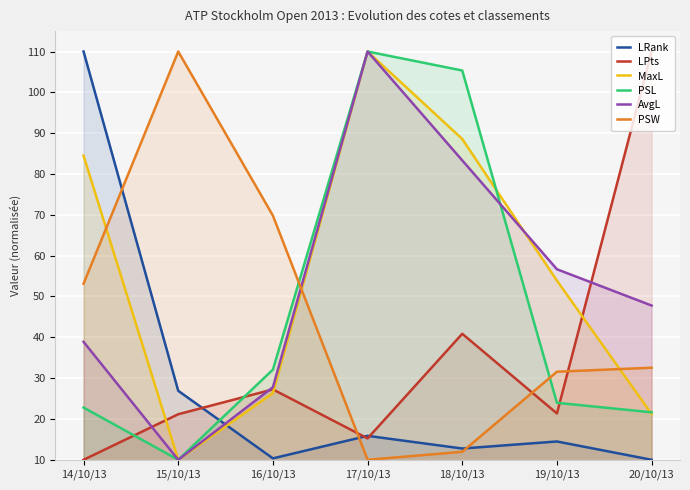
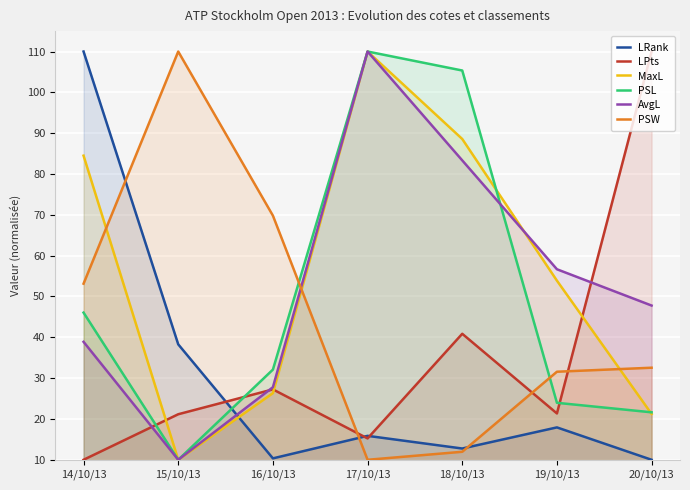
PSL, 14/10/13: 23 -> 46
LRank, 15/10/13: 27 -> 38
LRank, 19/10/13: 14 -> 18
